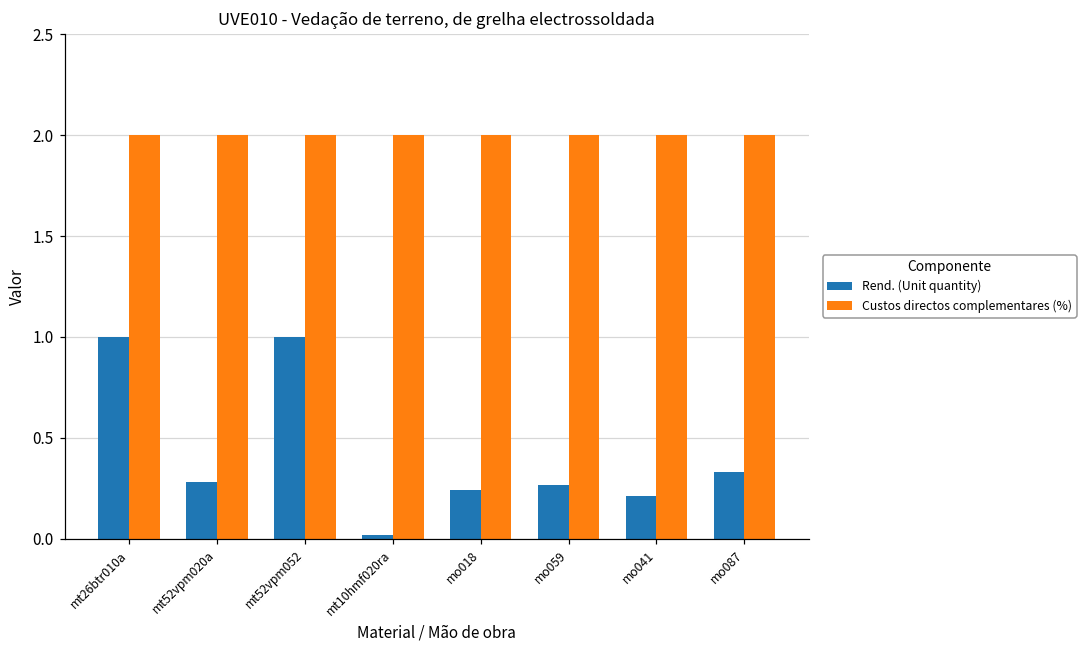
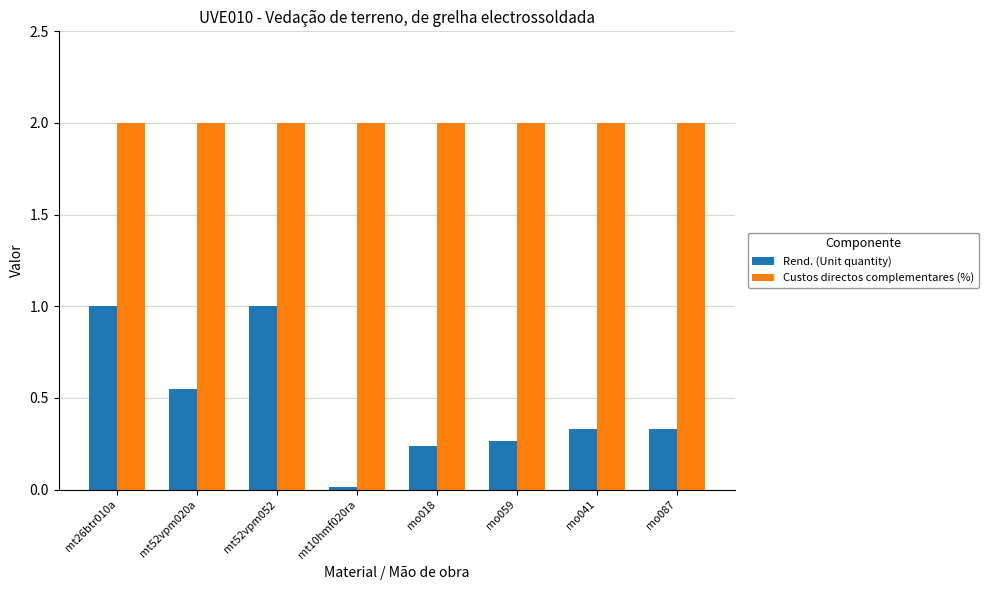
Rend. (Unit quantity), mt52vpm020a: 0.28 -> 0.55
Rend. (Unit quantity), mo041: 0.21 -> 0.33
